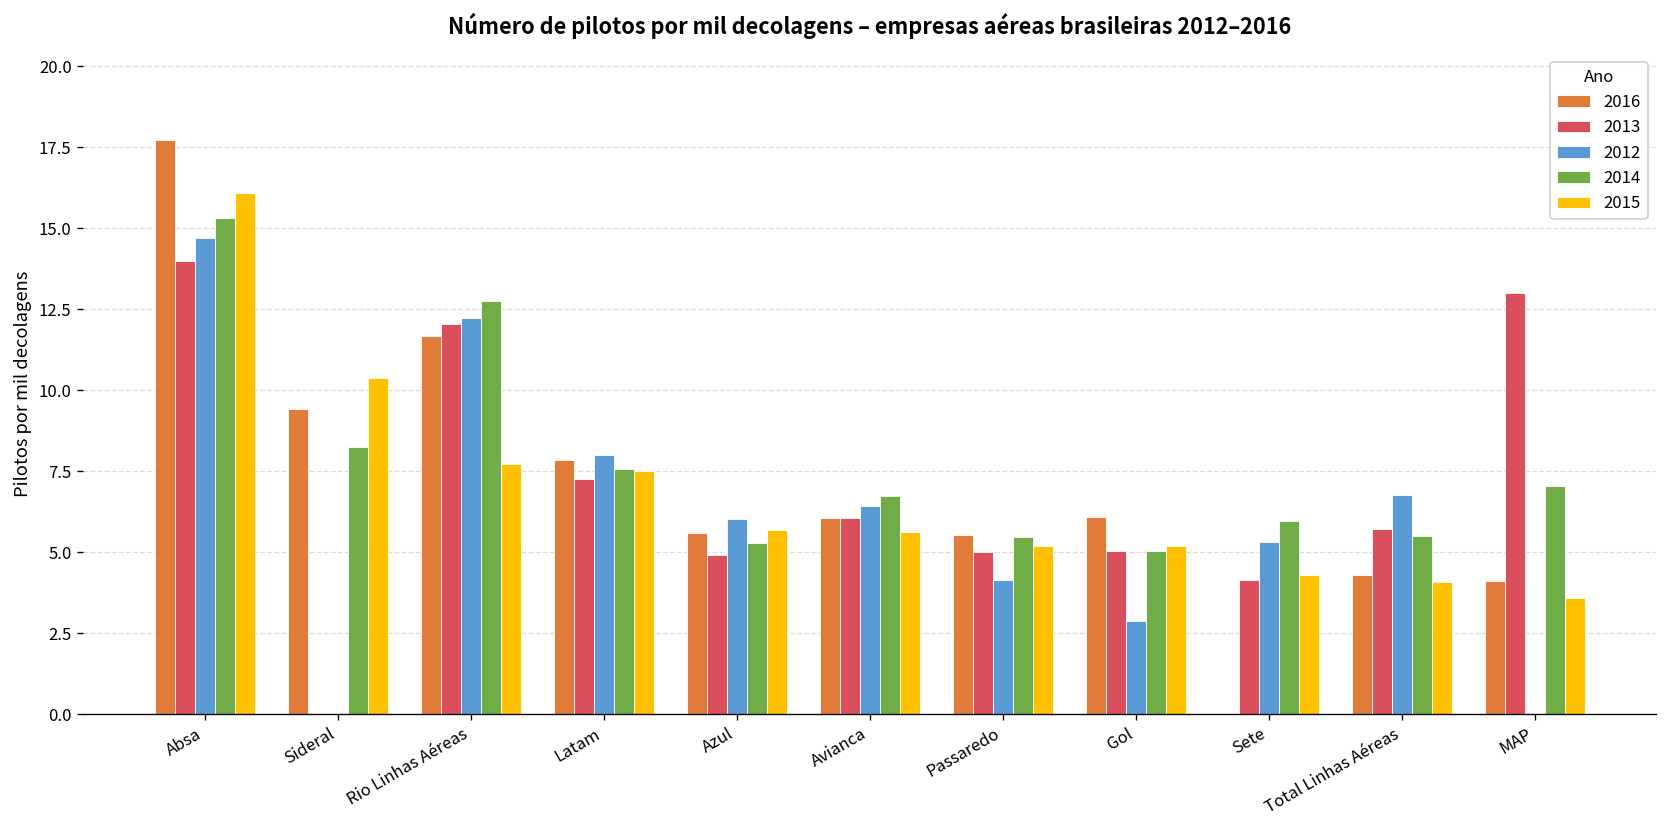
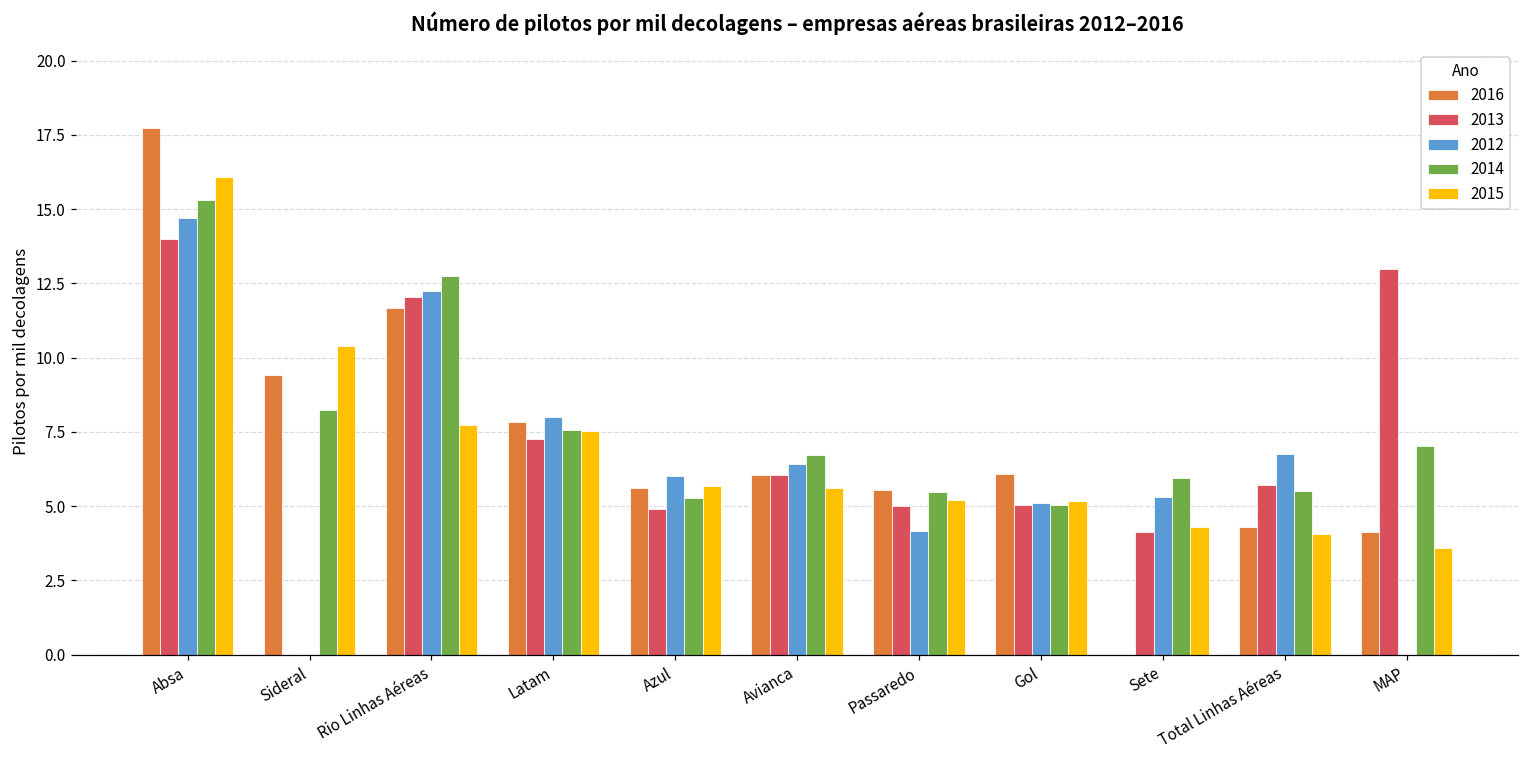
2012, Gol: 2.9 -> 5.1
